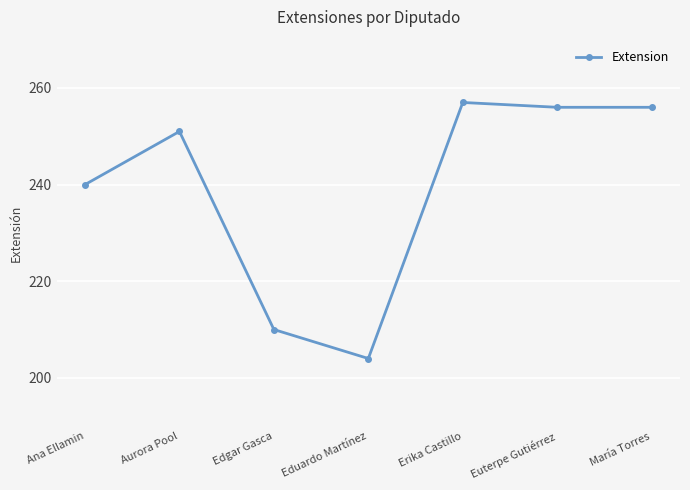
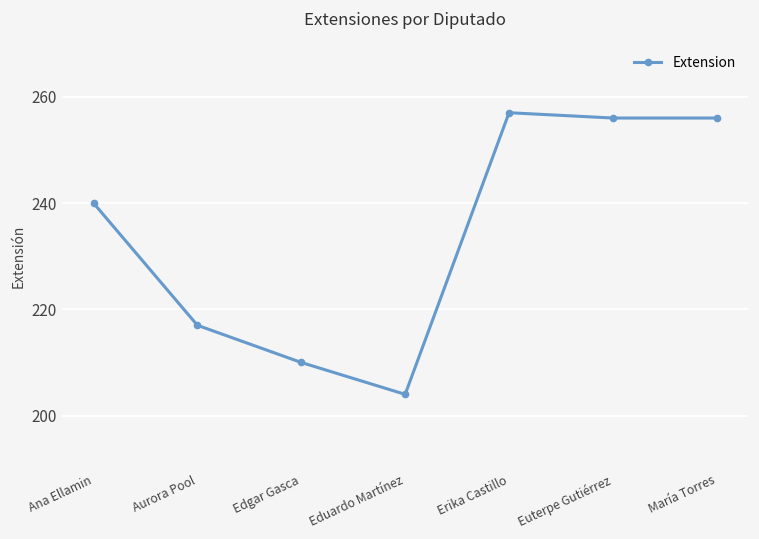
Aurora Pool: 251 -> 217
